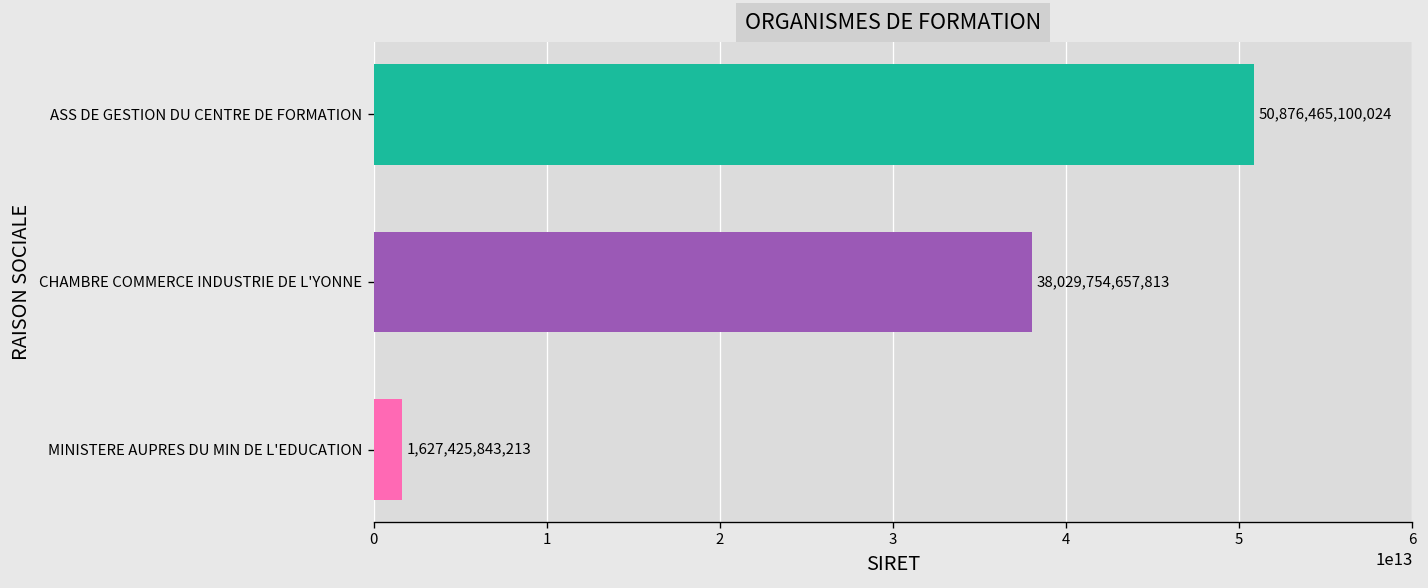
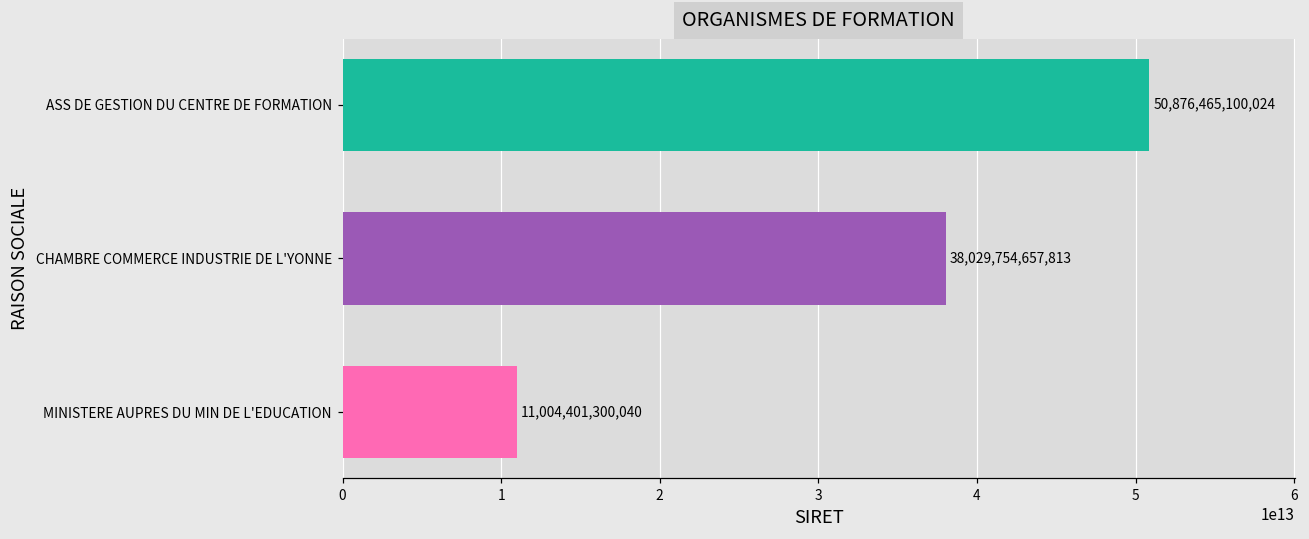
MINISTERE AUPRES DU MIN DE L'EDUCATION: 1,627,425,843,213 -> 11,004,401,300,040
